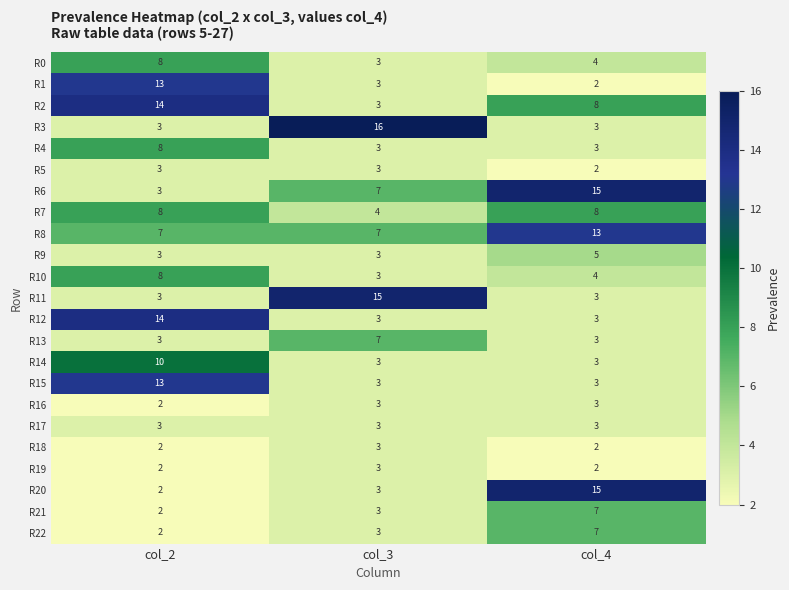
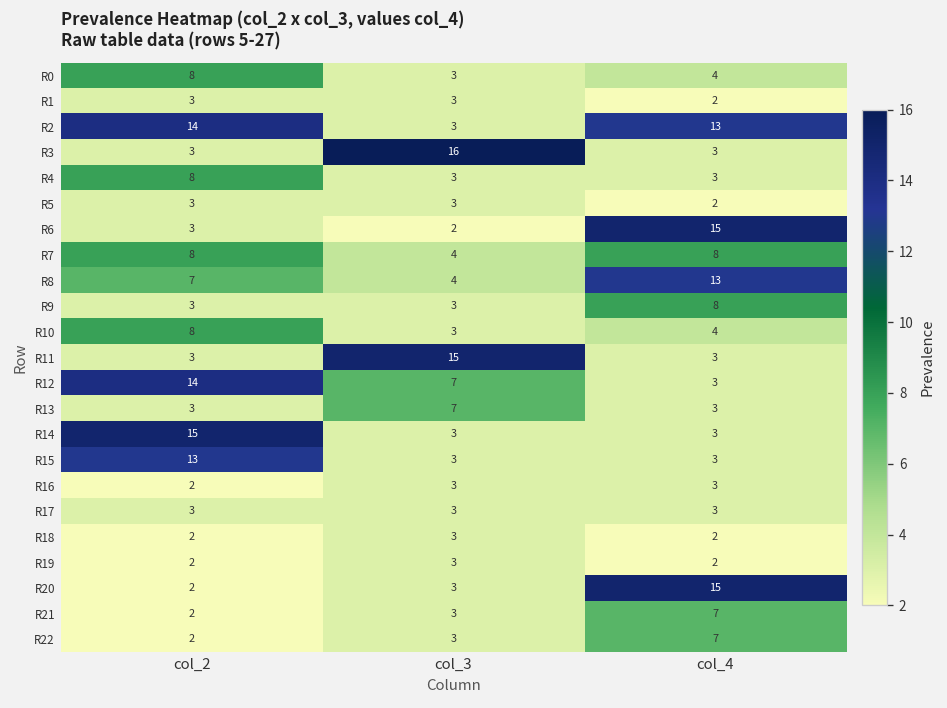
R1, col_2: 13 -> 3
R2, col_4: 8 -> 13
R6, col_3: 7 -> 2
R8, col_3: 7 -> 4
R9, col_4: 5 -> 8
R12, col_3: 3 -> 7
R14, col_2: 10 -> 15
